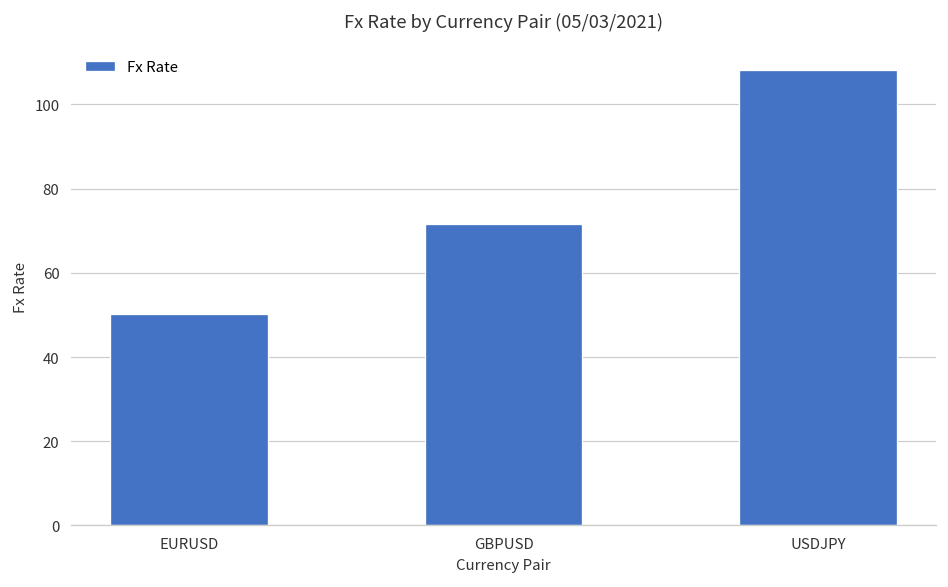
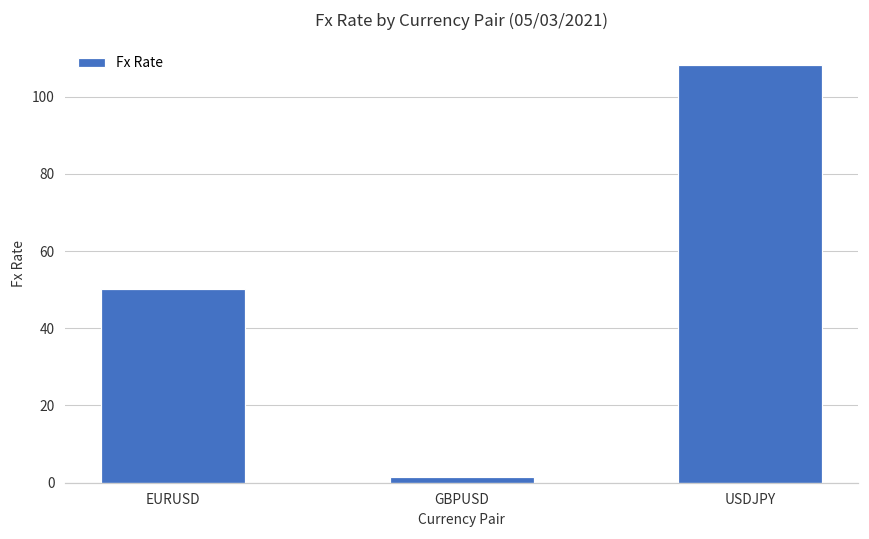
GBPUSD: 72 -> 1
